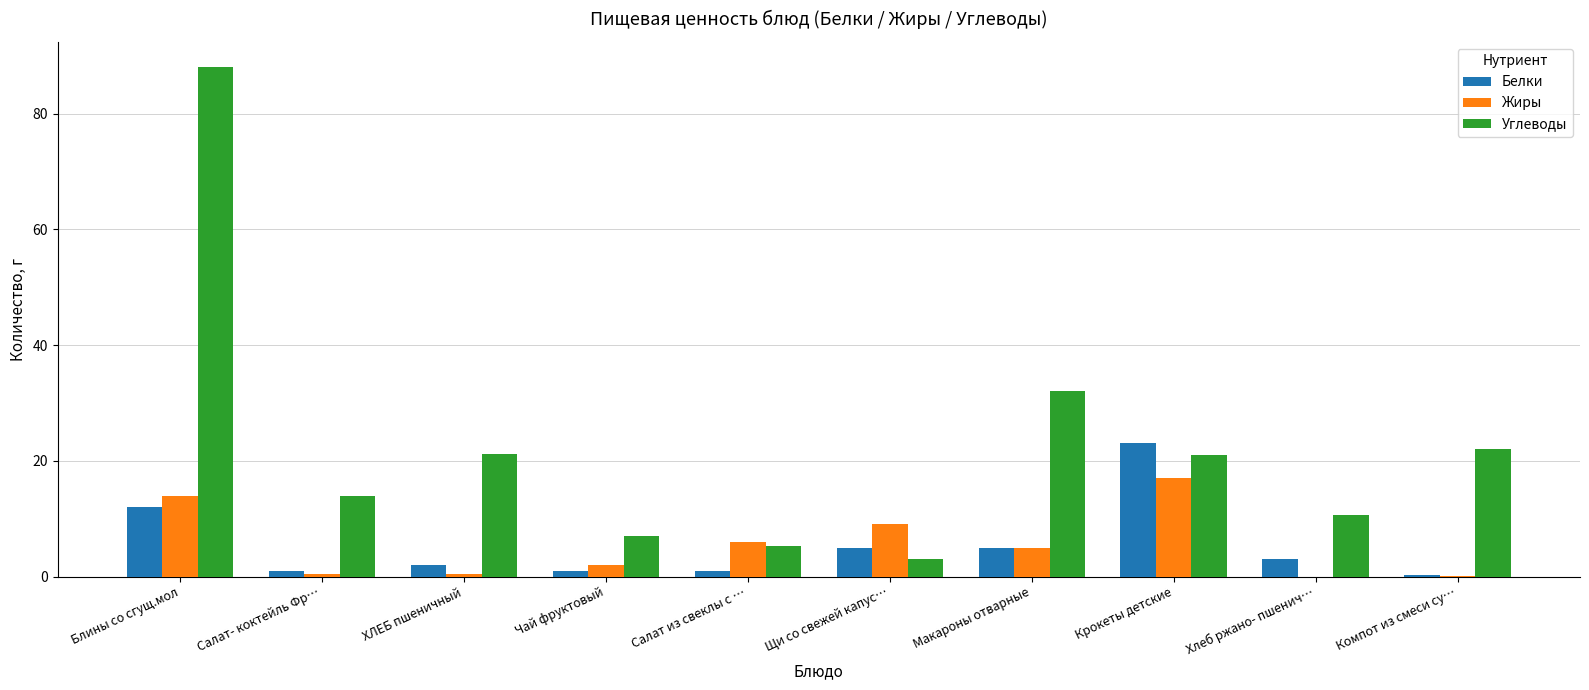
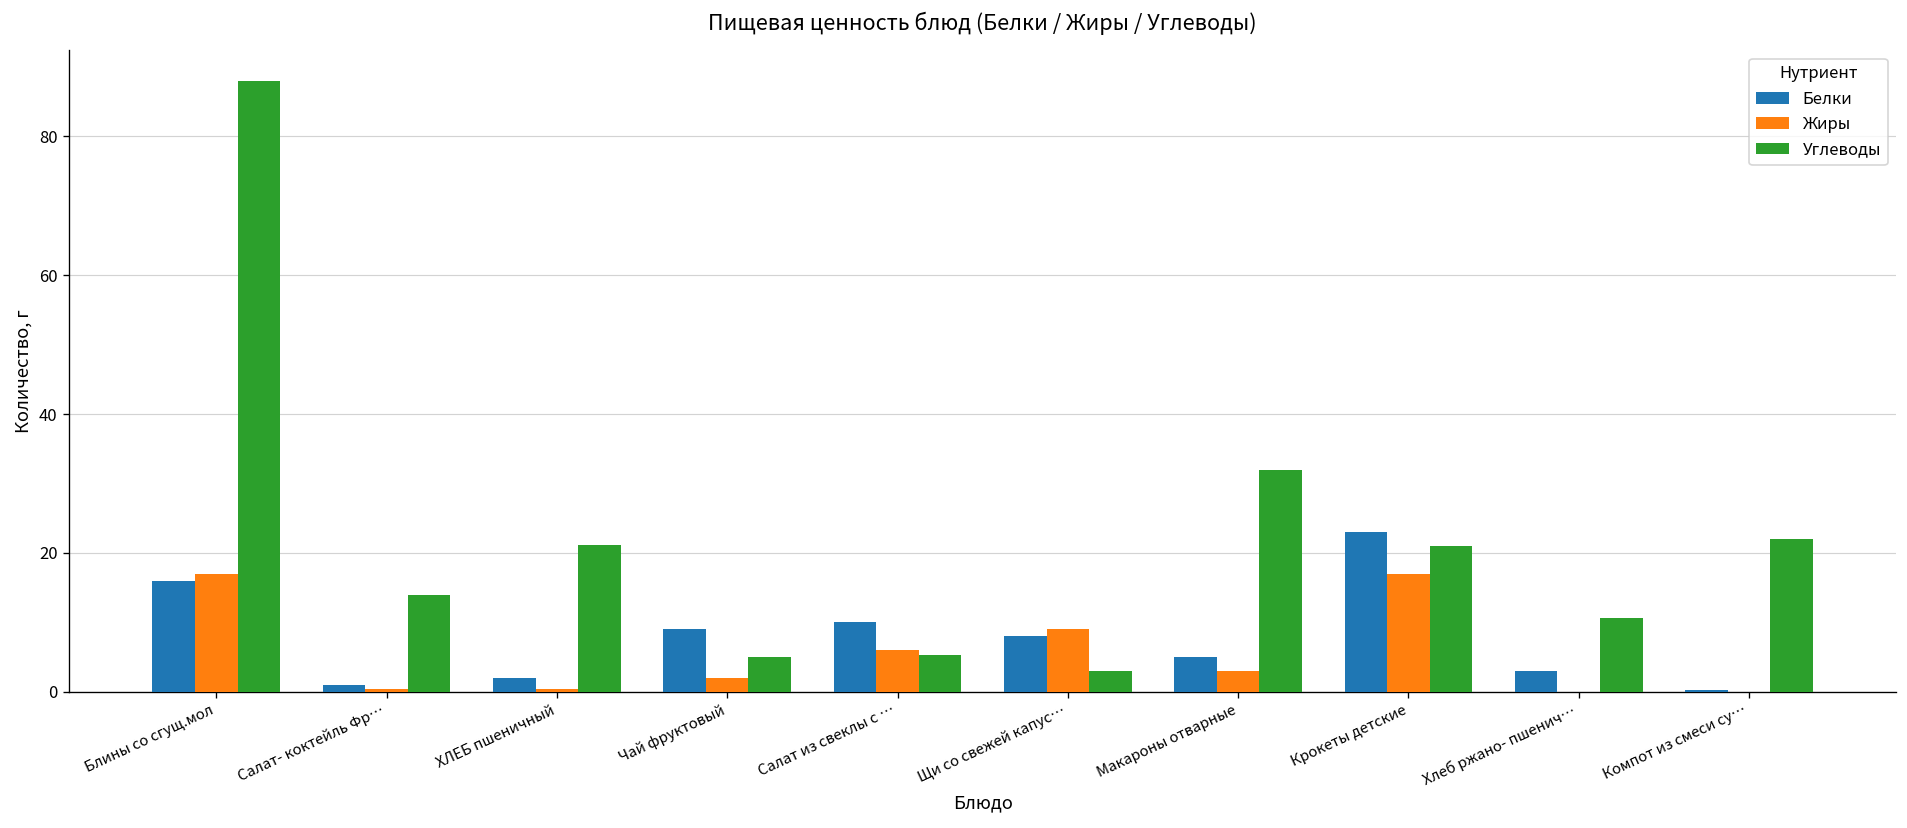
Белки, Блины со сгущ.мол: 12 -> 16
Жиры, Блины со сгущ.мол: 14 -> 17
Белки, Чай фруктовый: 1 -> 9
Углеводы, Чай фруктовый: 7 -> 5
Белки, Салат из свеклы с …: 1 -> 10
Белки, Щи со свежей капус…: 5 -> 8
Жиры, Макароны отварные: 5 -> 3
